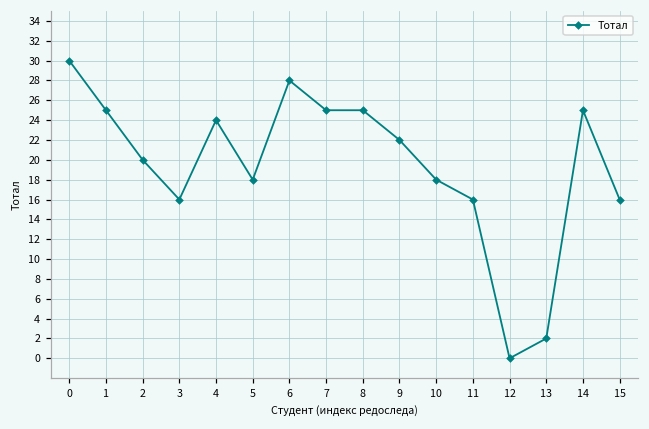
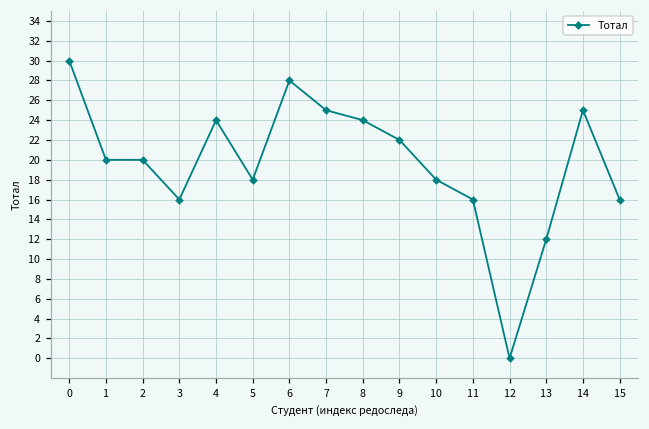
1: 25 -> 20
8: 25 -> 24
13: 2 -> 12
